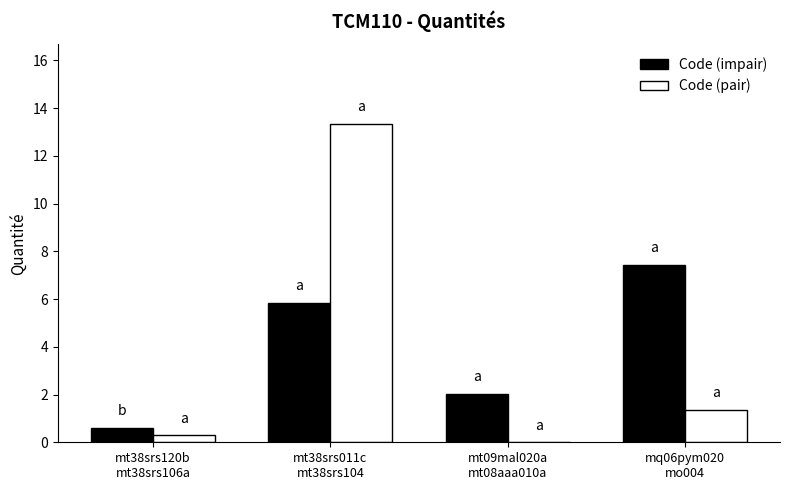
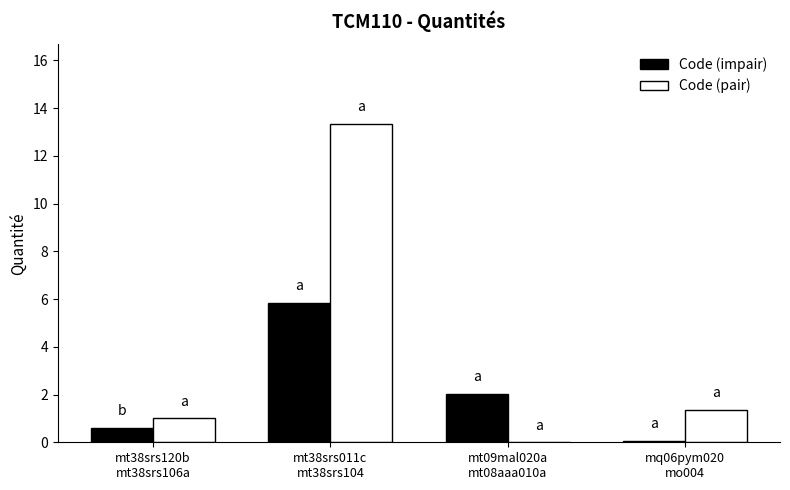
Code (pair), mt38srs120b mt38srs106a: 0.3 -> 1.0
Code (impair), mq06pym020 mo004: 7.4 -> 0.1
